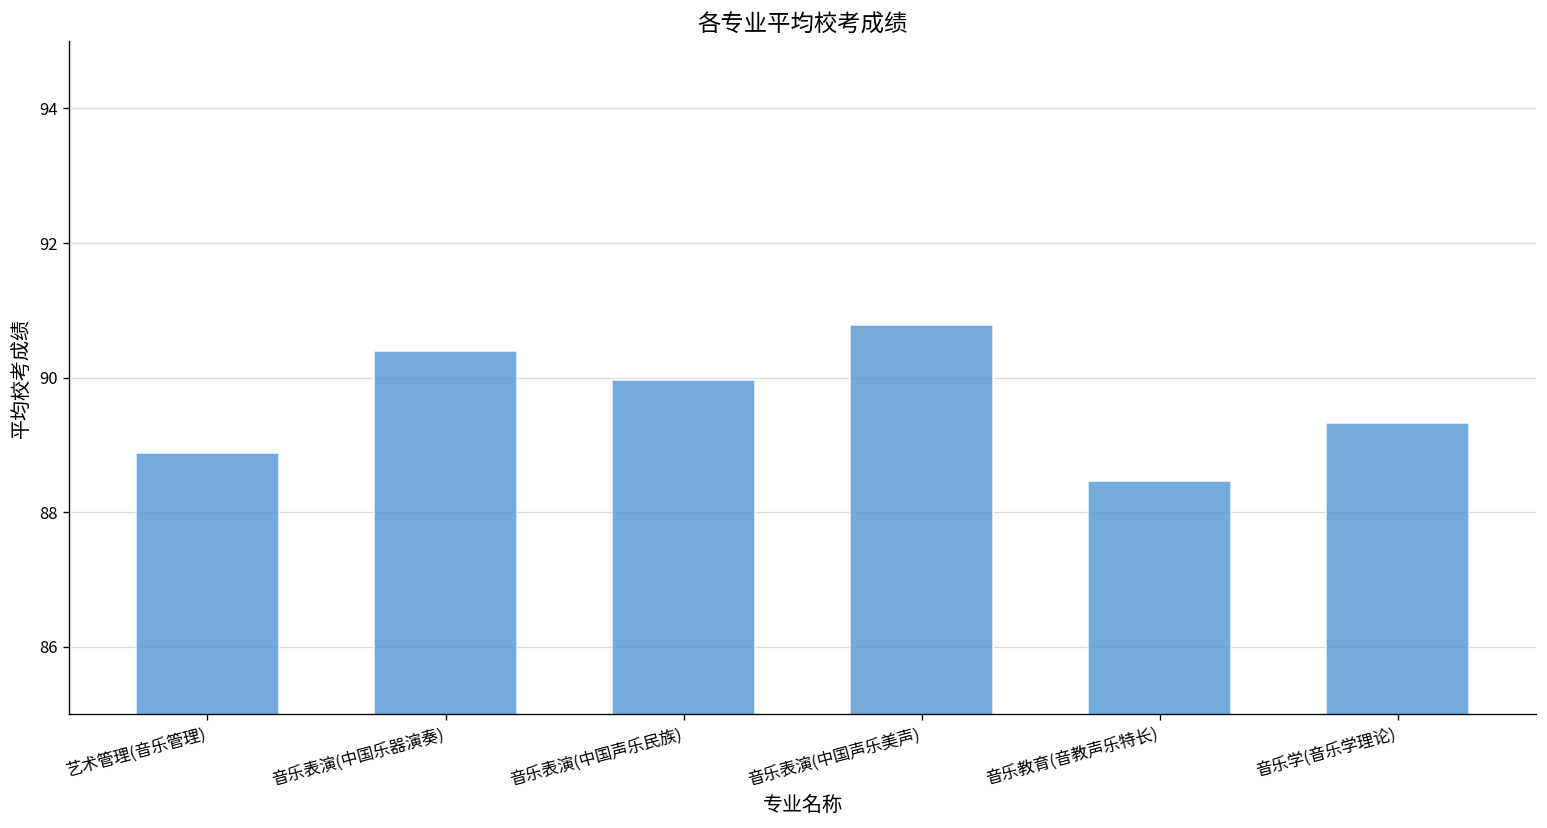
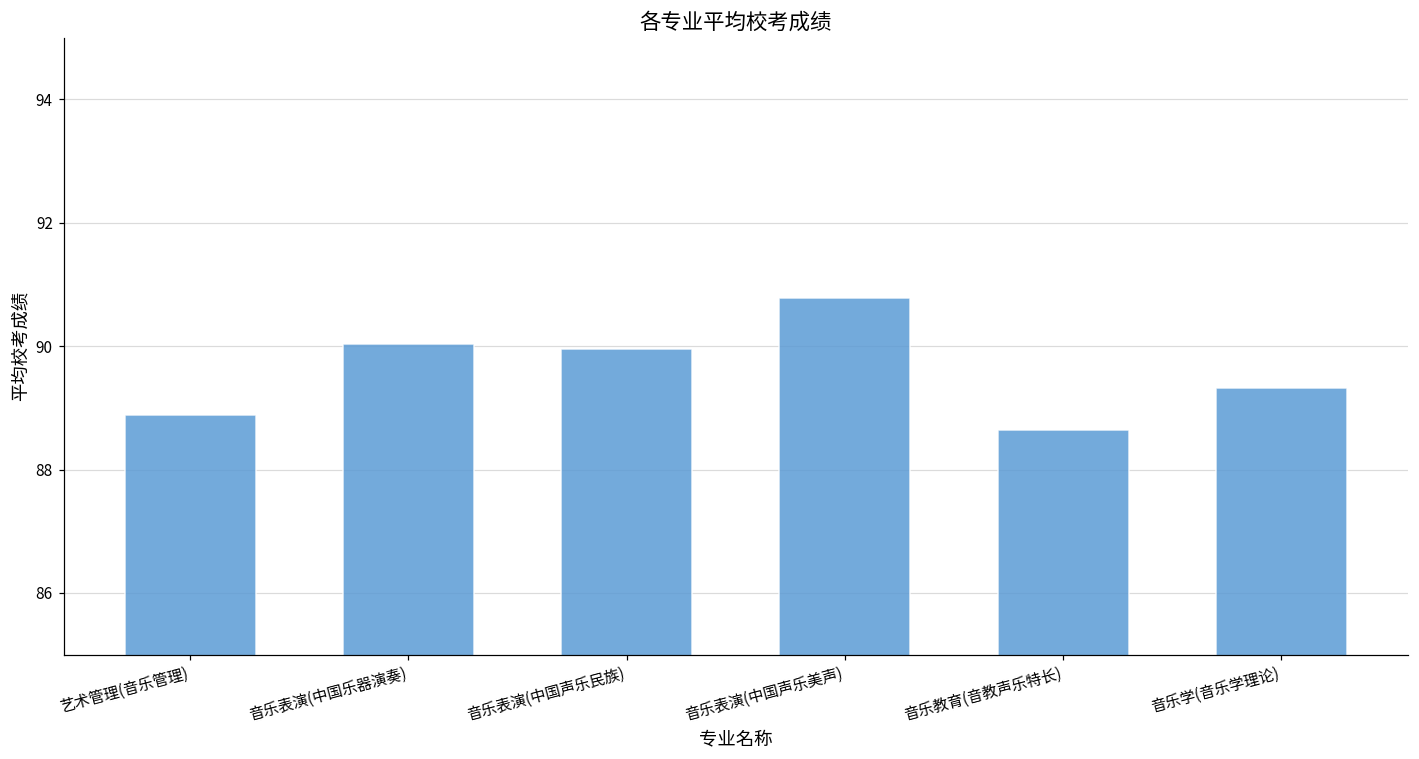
音乐表演(中国乐器演奏): 90.4 -> 90.0
音乐教育(音教声乐特长): 88.5 -> 88.6
